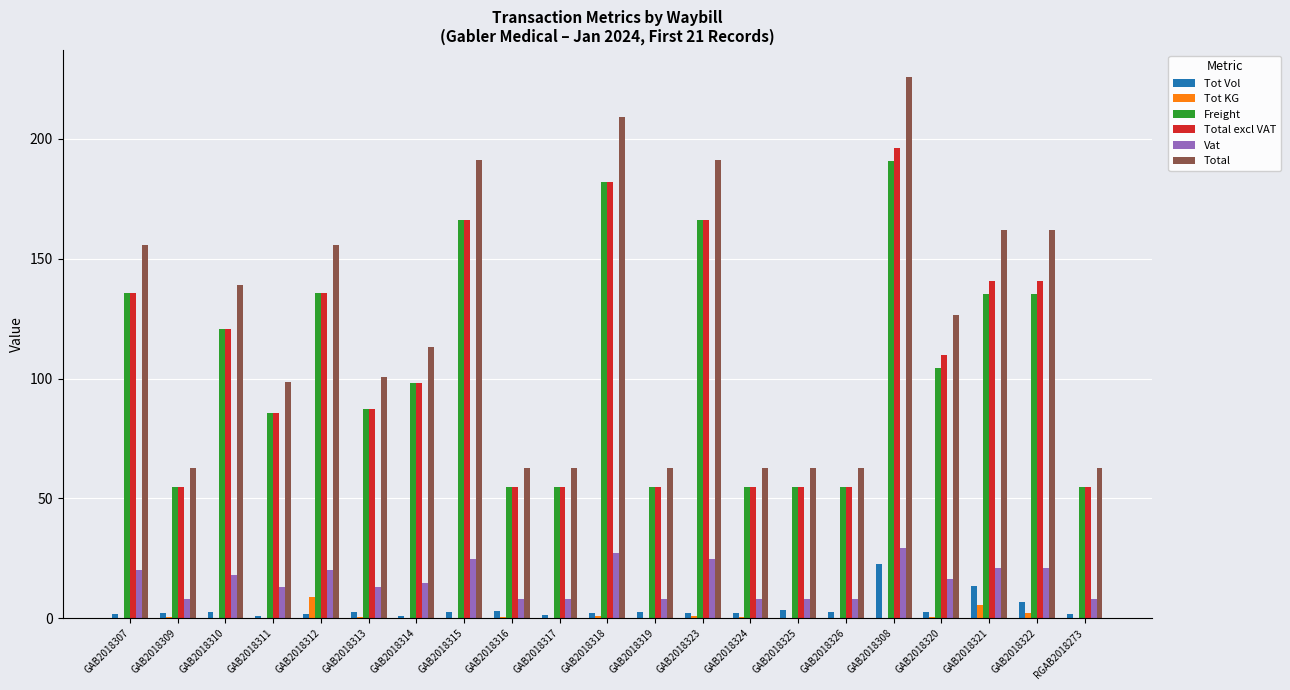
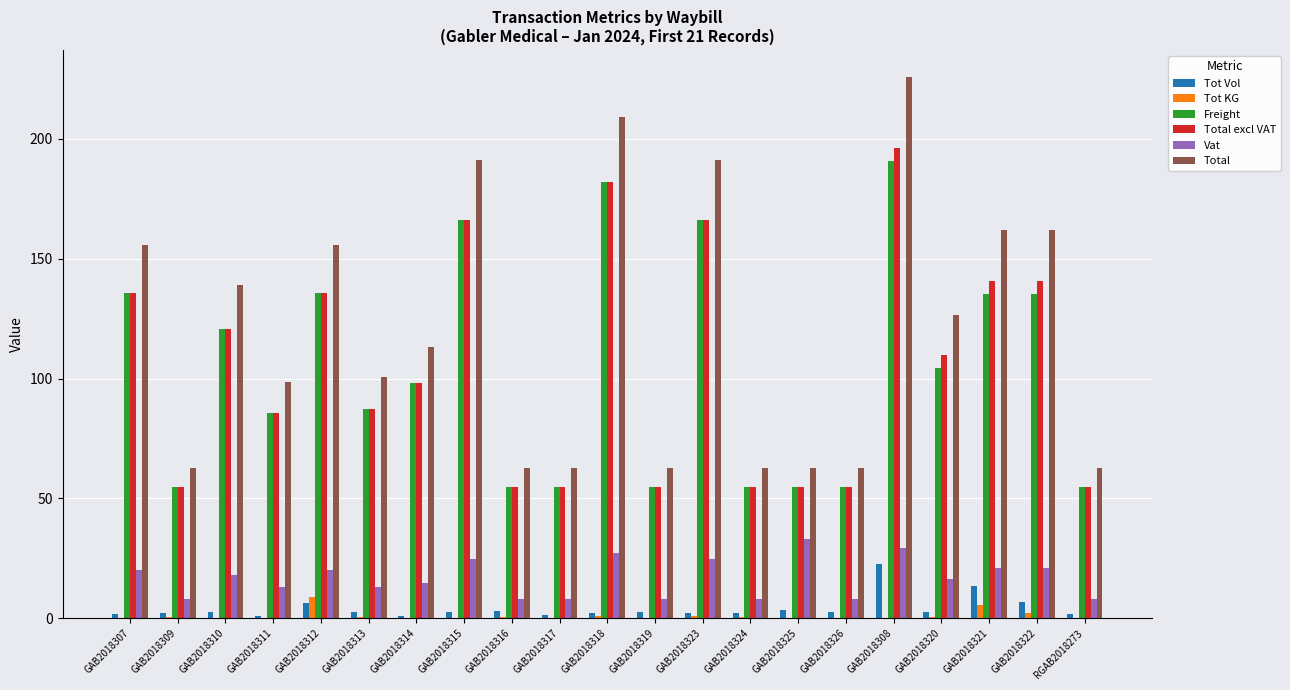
Tot Vol, GAB2018312: 2 -> 7
Vat, GAB2018325: 8 -> 33
